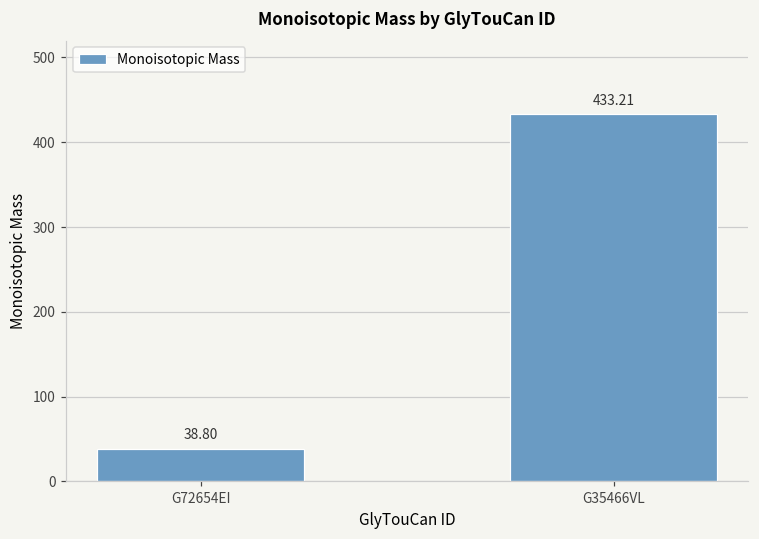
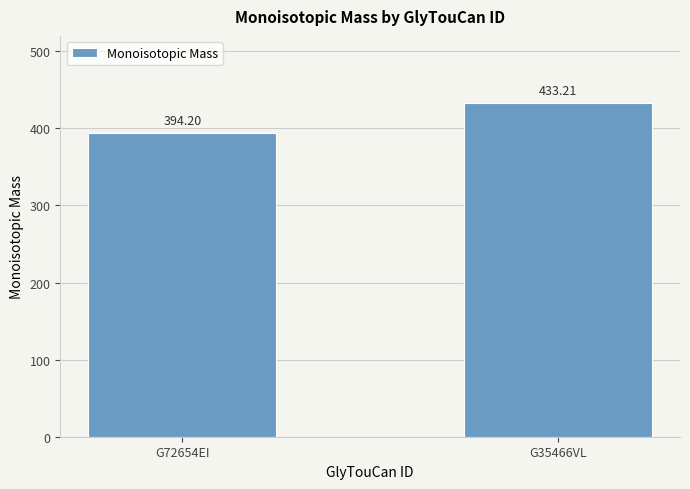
G72654EI: 38.80 -> 394.20
